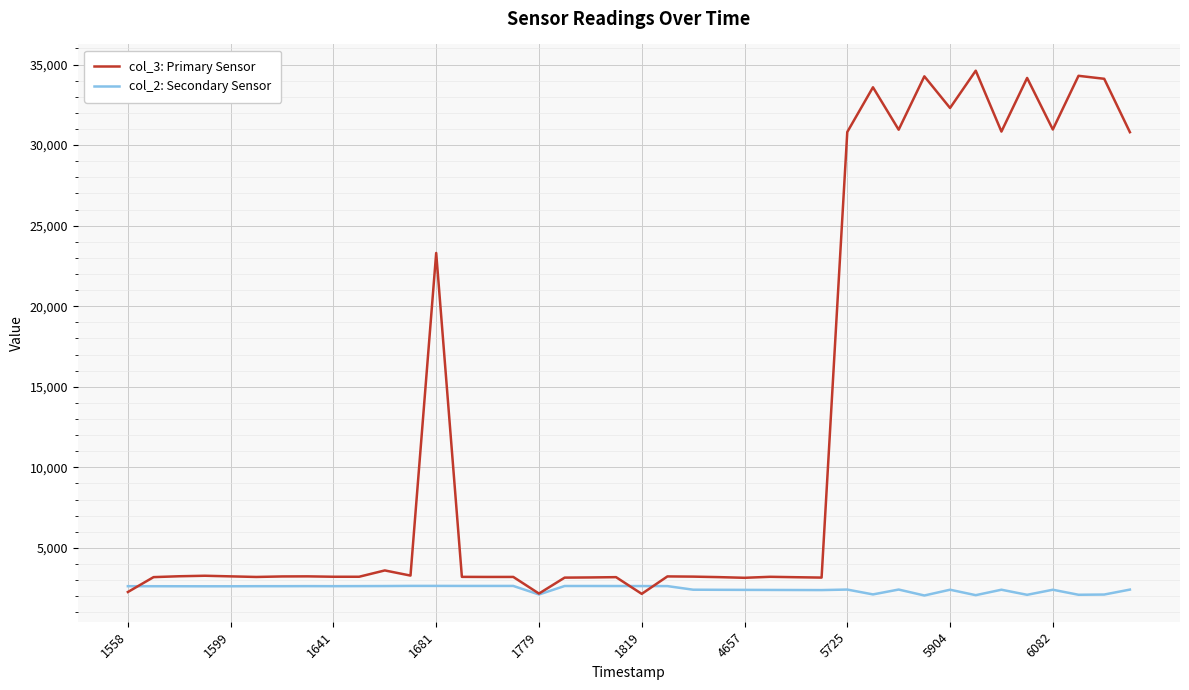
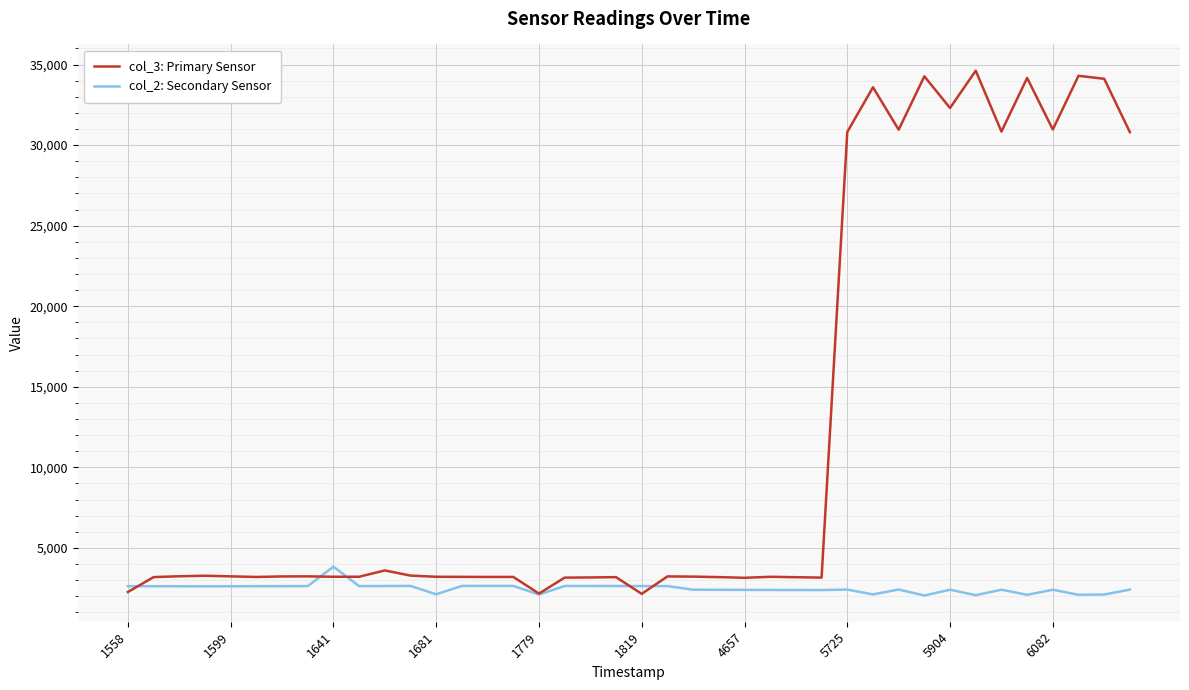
col_2: Secondary Sensor, 1641: 2,600 -> 3,800
col_3: Primary Sensor, 1681: 23,300 -> 3,200
col_2: Secondary Sensor, 1681: 2,600 -> 2,100
